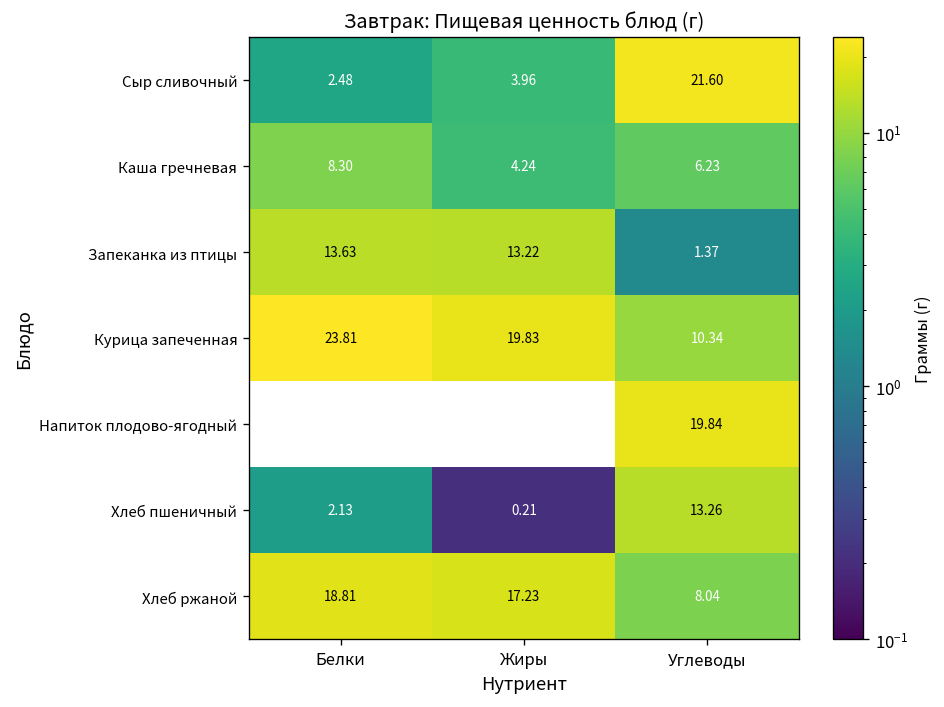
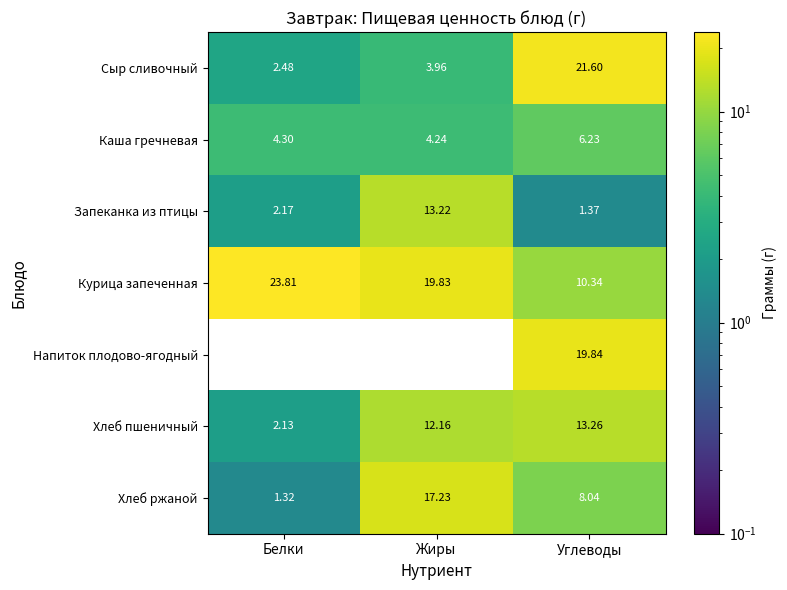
Каша гречневая, Белки: 8.30 -> 4.30
Запеканка из птицы, Белки: 13.63 -> 2.17
Хлеб пшеничный, Жиры: 0.21 -> 12.16
Хлеб ржаной, Белки: 18.81 -> 1.32
